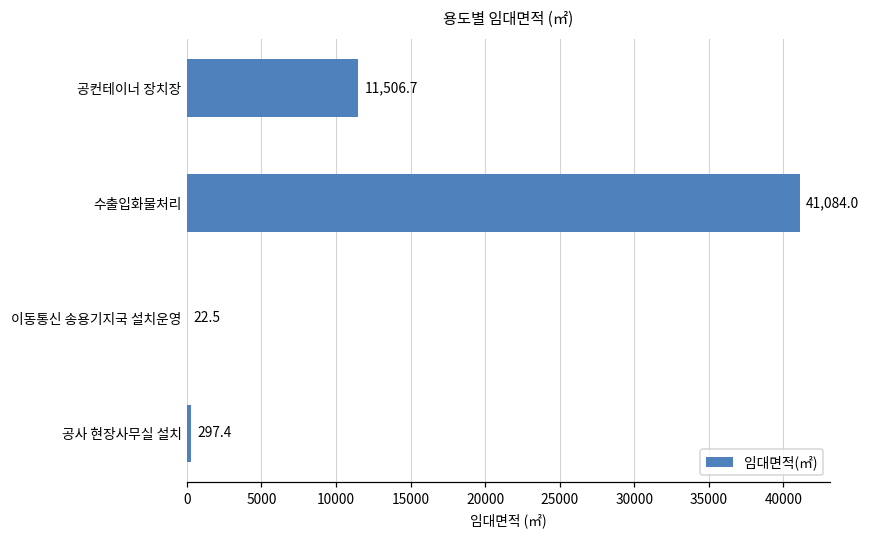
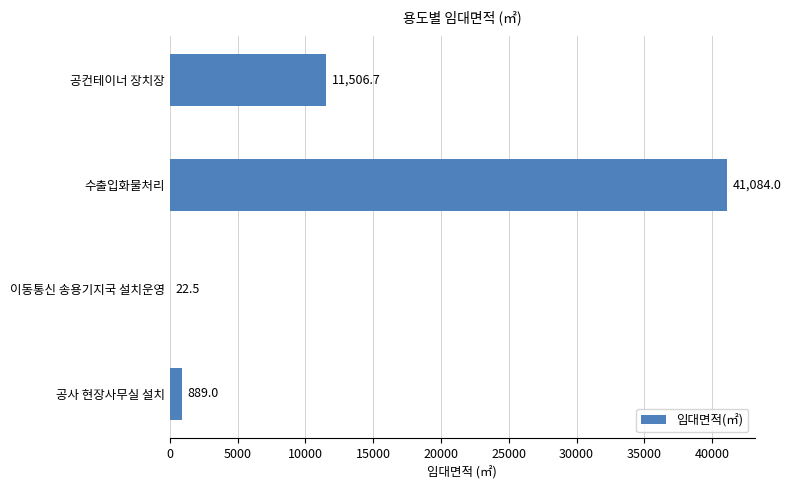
공사 현장사무실 설치: 297.4 -> 889.0
